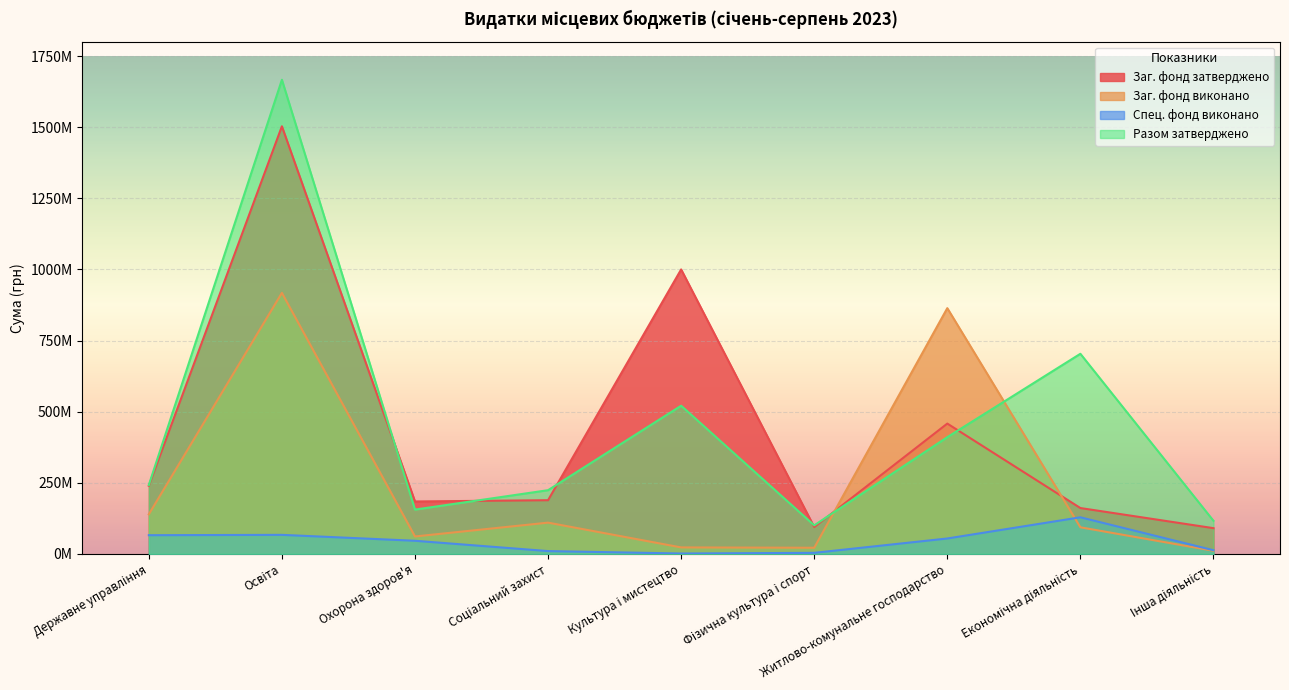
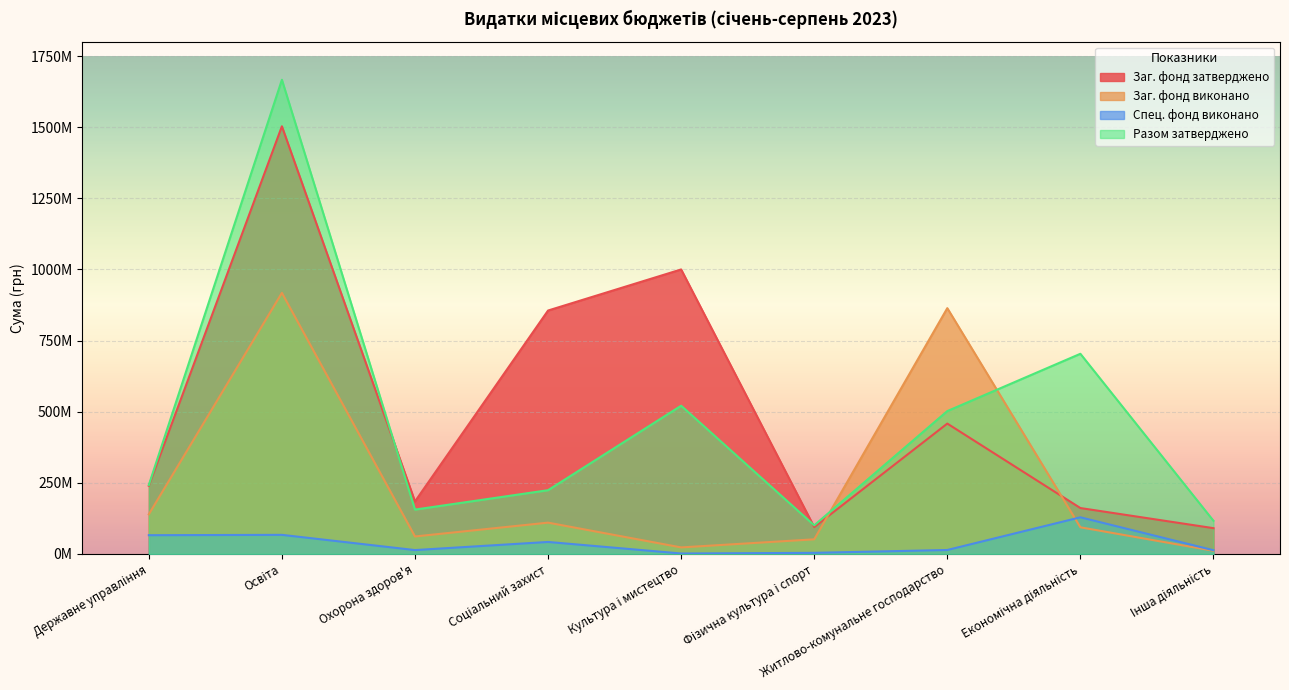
Спец. фонд виконано, Охорона здоров'я: 50000000 -> 10000000
Заг. фонд затверджено, Соціальний захист: 190000000 -> 860000000
Спец. фонд виконано, Соціальний захист: 10000000 -> 40000000
Заг. фонд виконано, Фізична культура і спорт: 20000000 -> 50000000
Спец. фонд виконано, Житлово-комунальне господарство: 50000000 -> 10000000
Разом затверджено, Житлово-комунальне господарство: 410000000 -> 500000000
